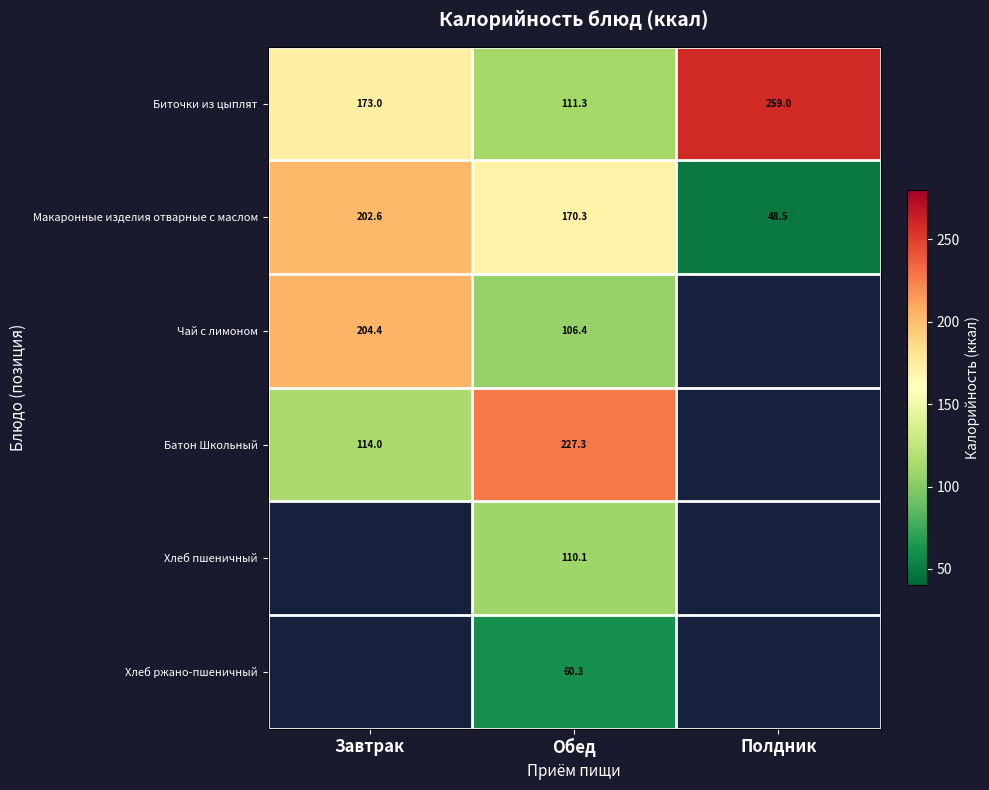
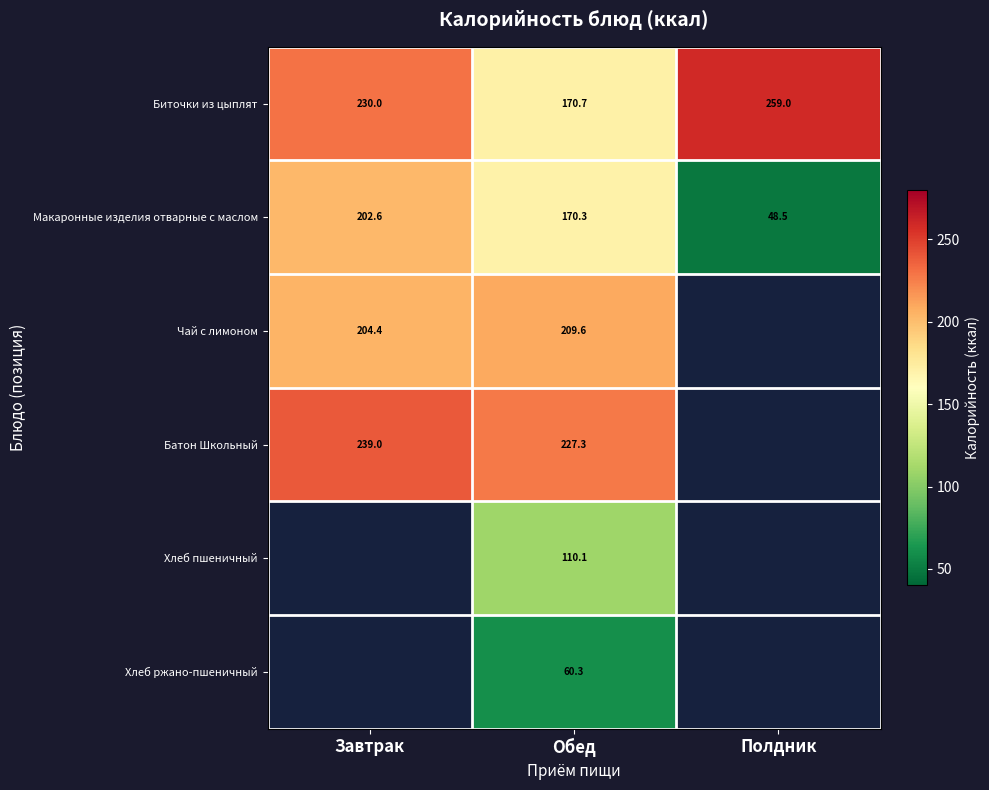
Биточки из цыплят, Завтрак: 173.0 -> 230.0
Биточки из цыплят, Обед: 111.3 -> 170.7
Чай с лимоном, Обед: 106.4 -> 209.6
Батон Школьный, Завтрак: 114.0 -> 239.0
